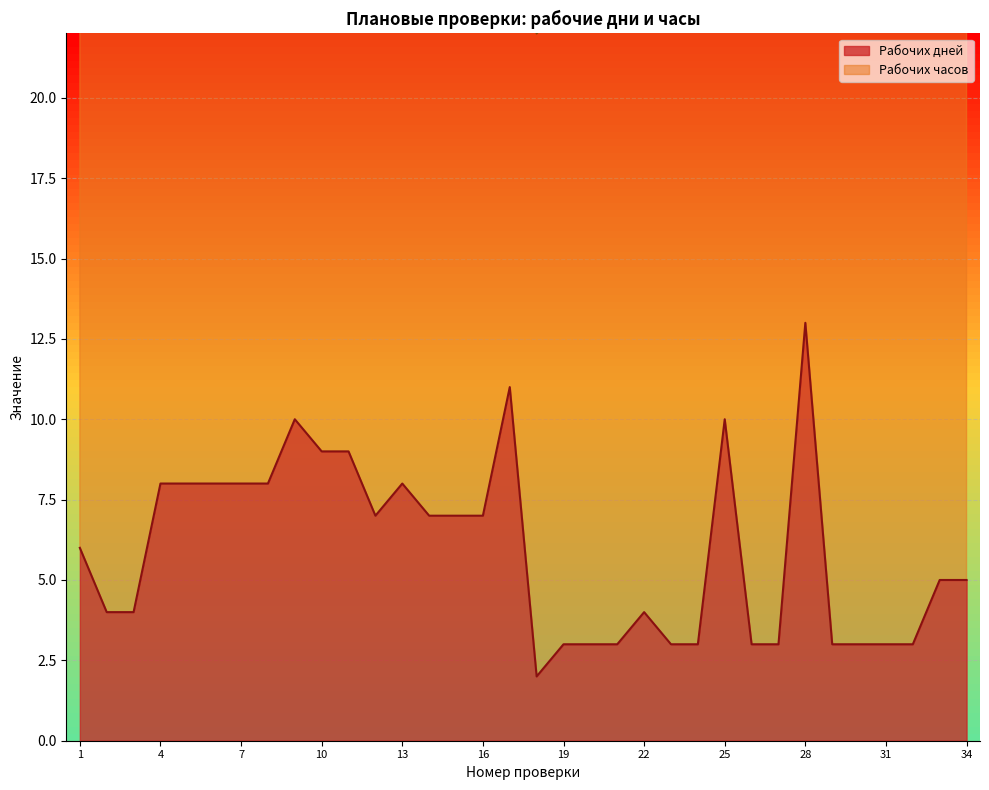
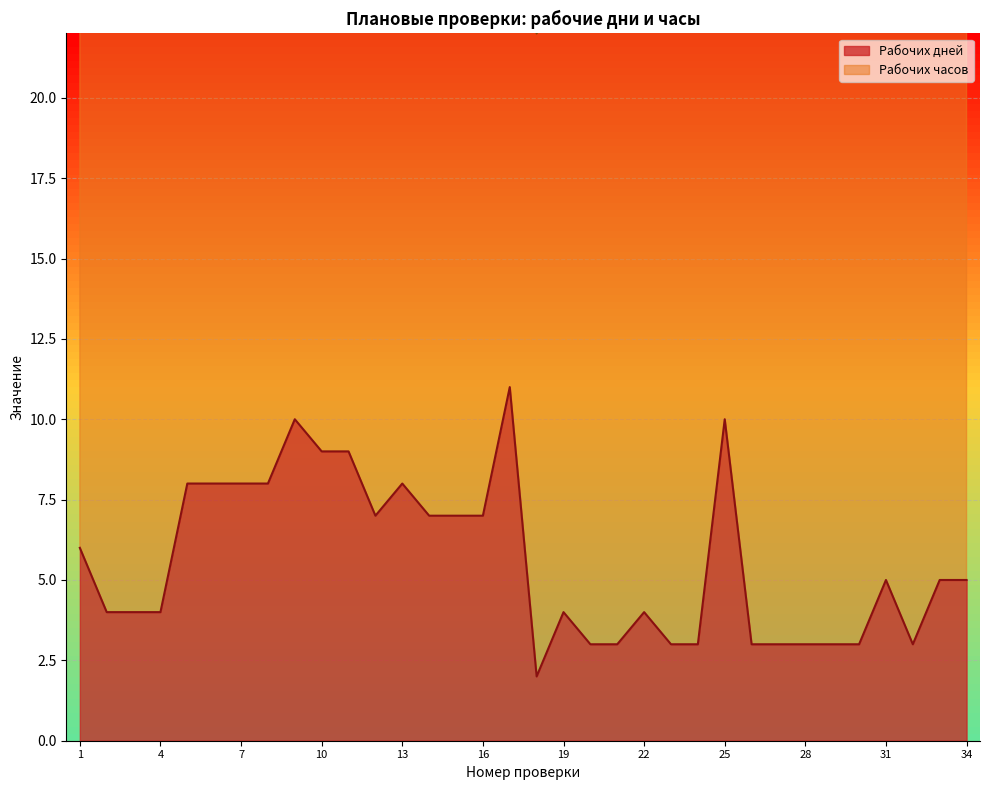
Рабочих дней, 4: 8 -> 4
Рабочих дней, 19: 3 -> 4
Рабочих дней, 28: 13 -> 3
Рабочих дней, 31: 3 -> 5
